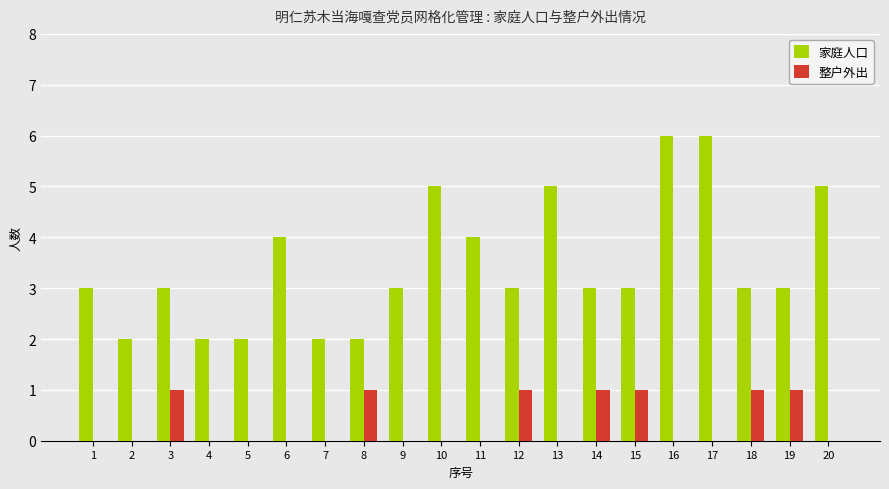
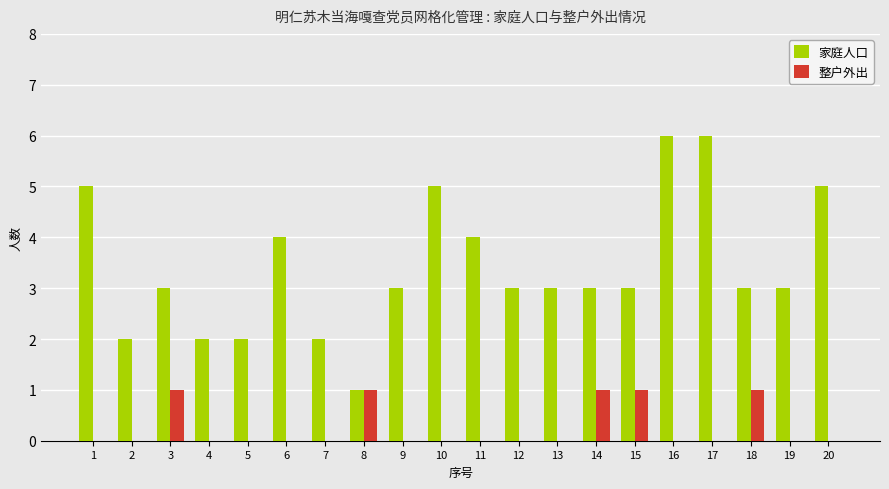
家庭人口, 1: 3 -> 5
家庭人口, 8: 2 -> 1
整户外出, 12: 1 -> 0
家庭人口, 13: 5 -> 3
整户外出, 19: 1 -> 0
